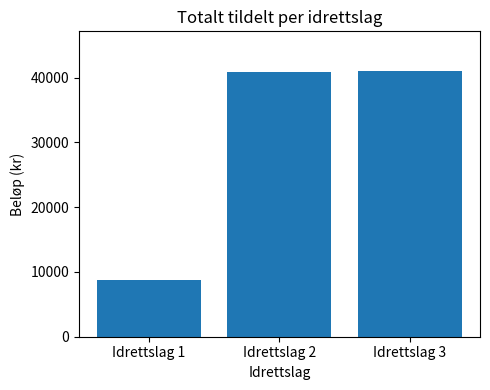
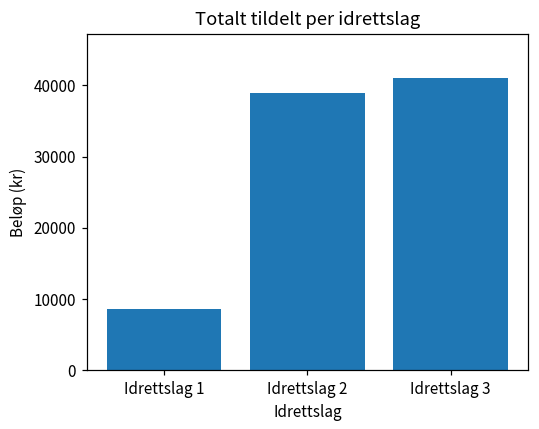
Idrettslag 2: 41000 -> 39000
